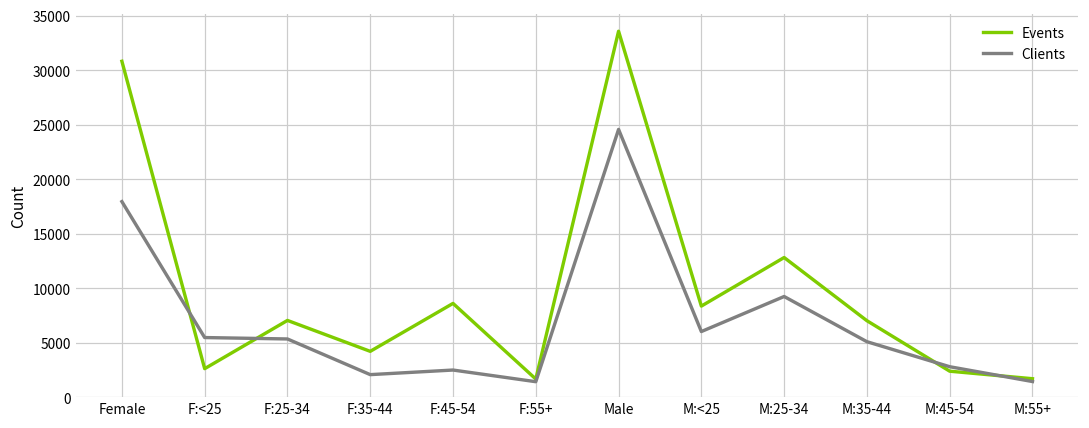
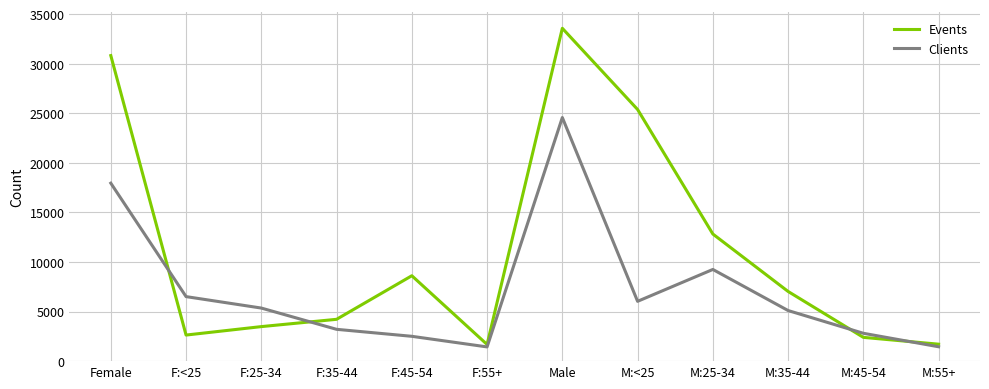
Clients, F:<25: 5000 -> 7000
Events, F:25-34: 7000 -> 3000
Clients, F:35-44: 2000 -> 3000
Events, M:<25: 8000 -> 25000
